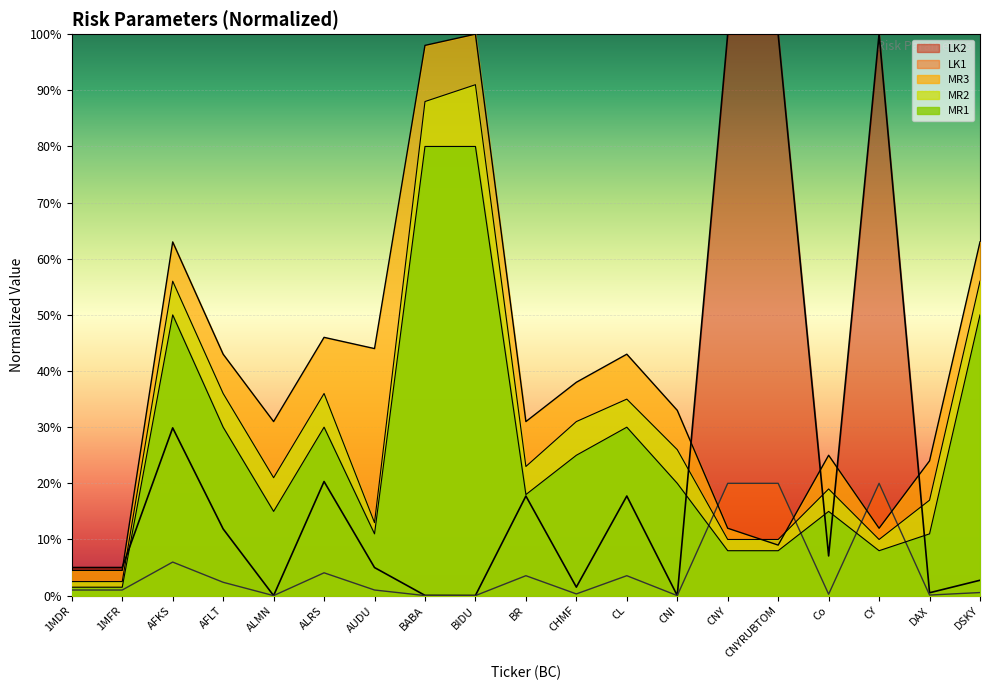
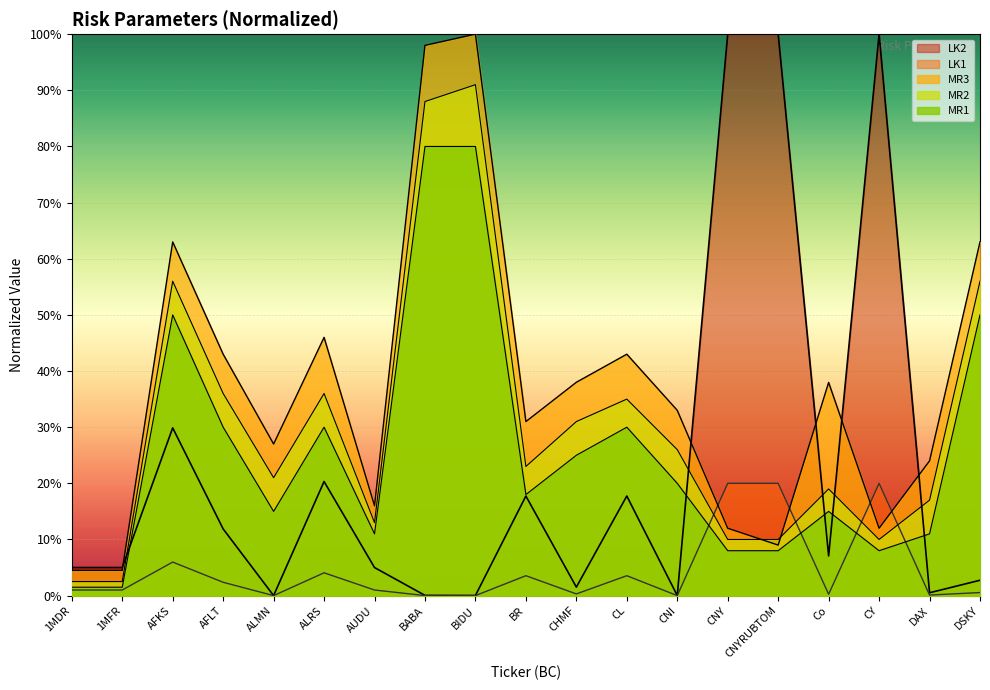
MR3, ALMN: 31% -> 27%
MR3, AUDU: 44% -> 16%
MR3, Co: 25% -> 38%
